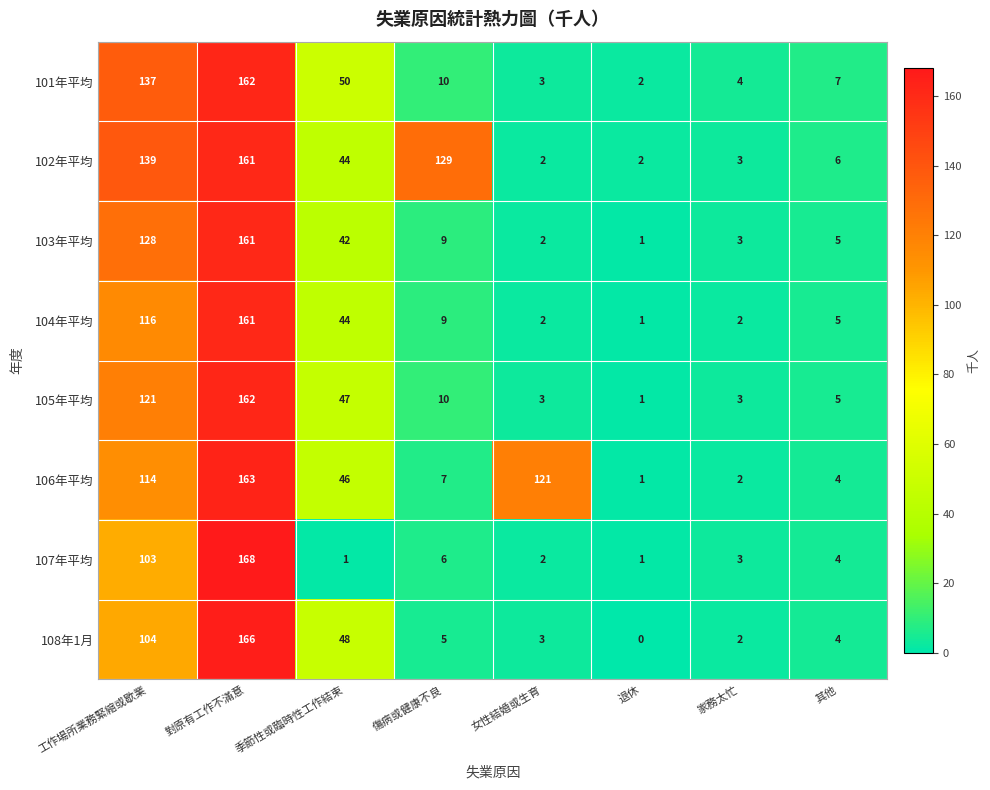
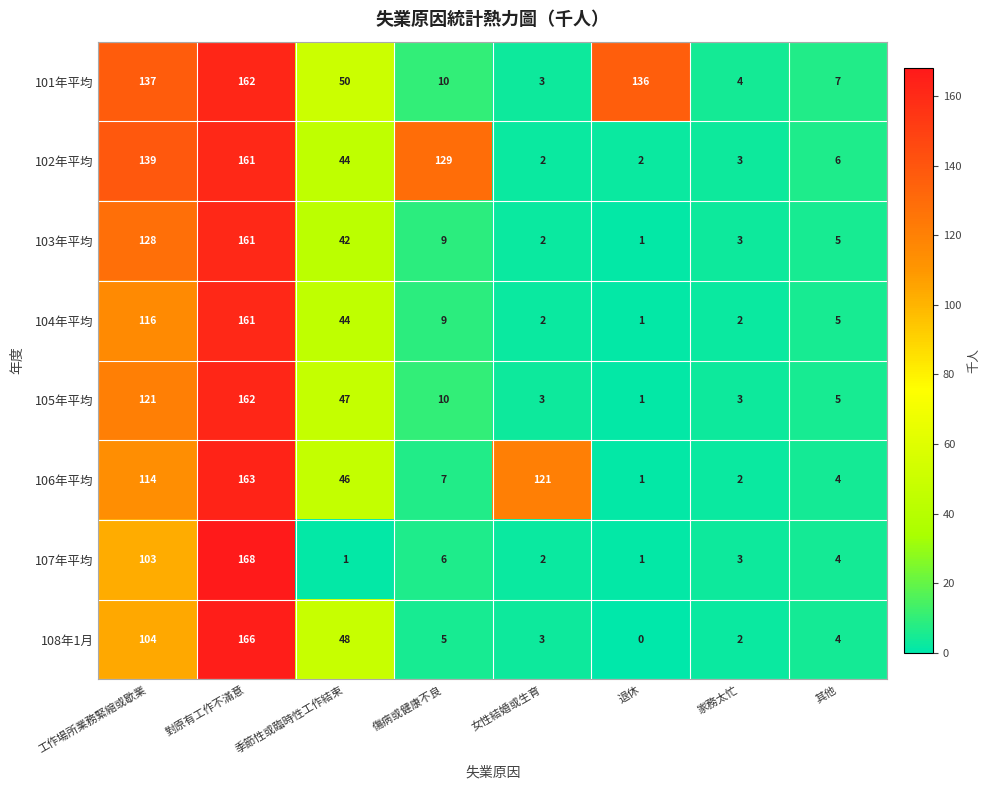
101年平均, 退休: 2 -> 136
